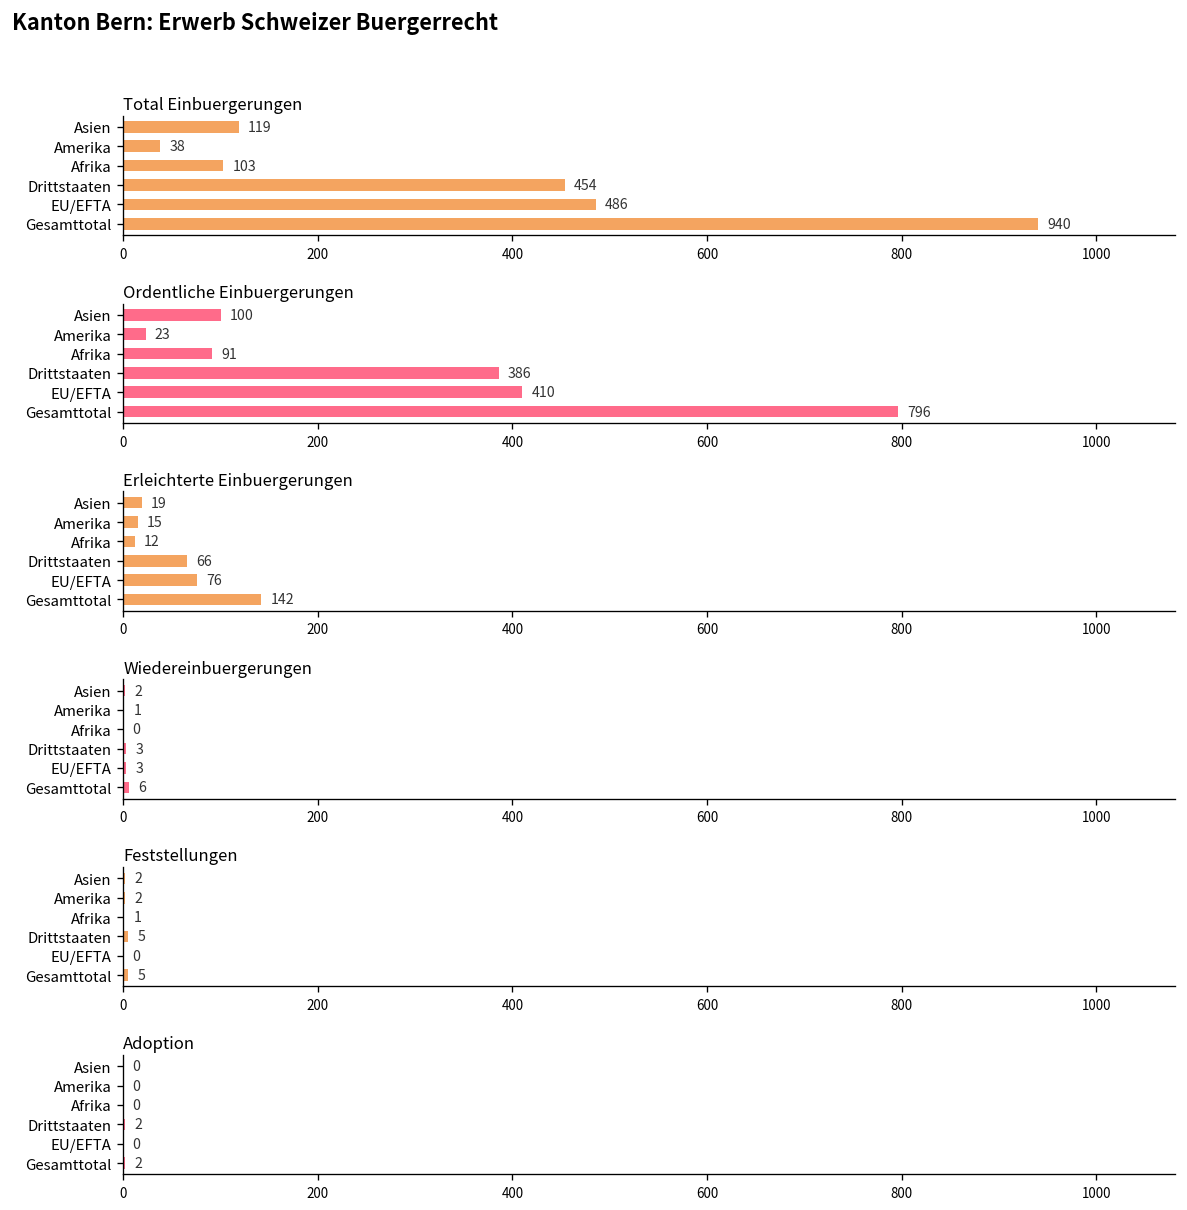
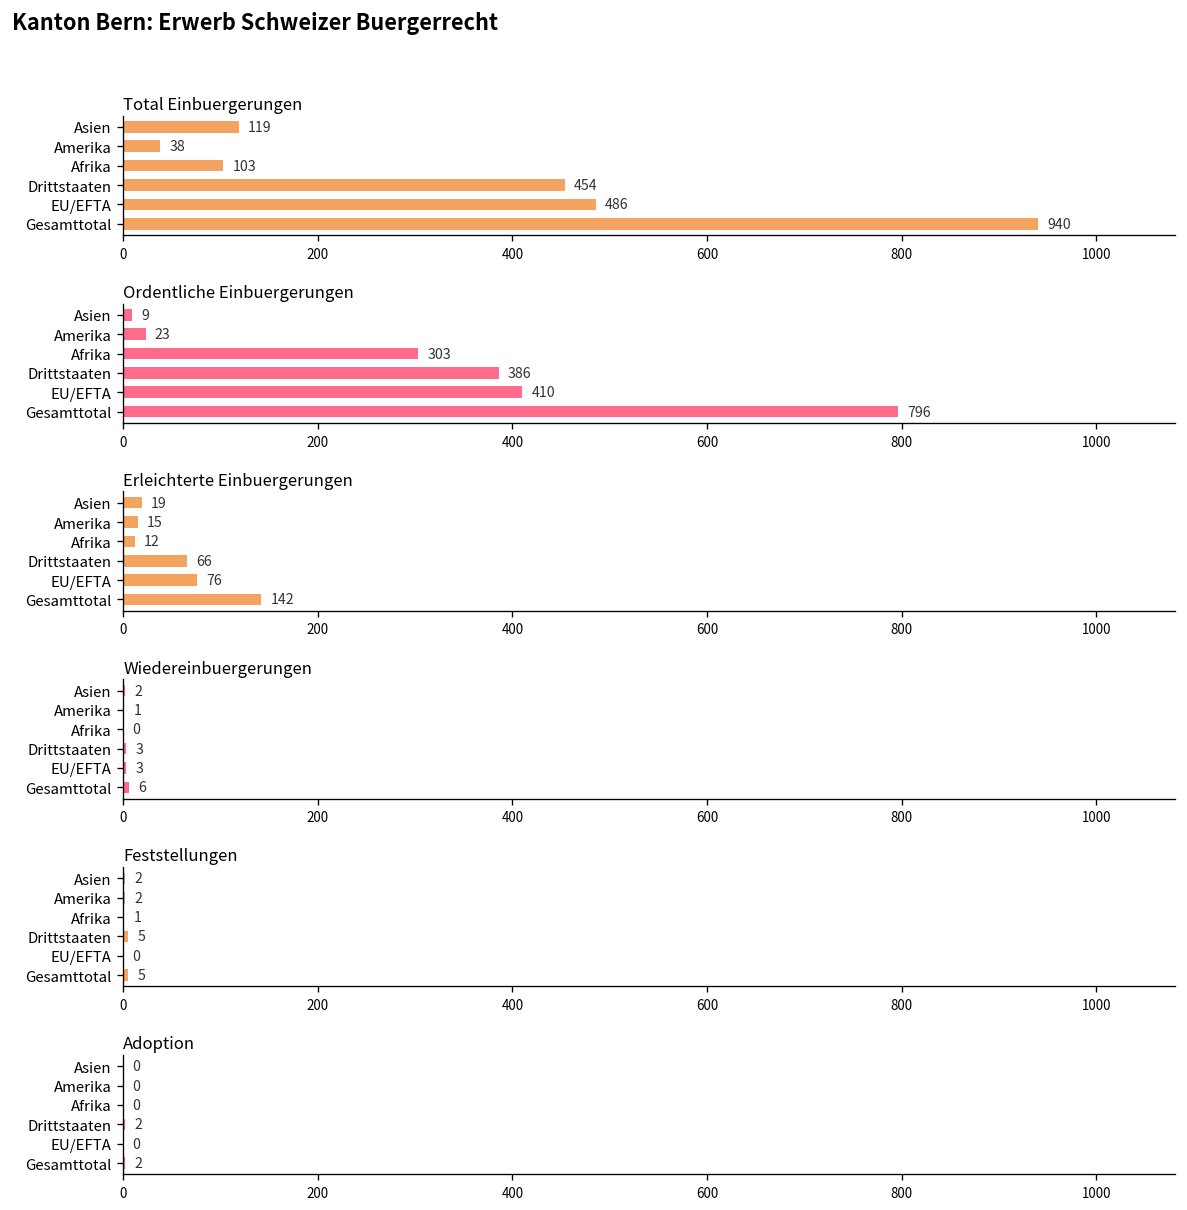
Ordentliche Einbuergerungen, Asien: 100 -> 9
Ordentliche Einbuergerungen, Afrika: 91 -> 303
